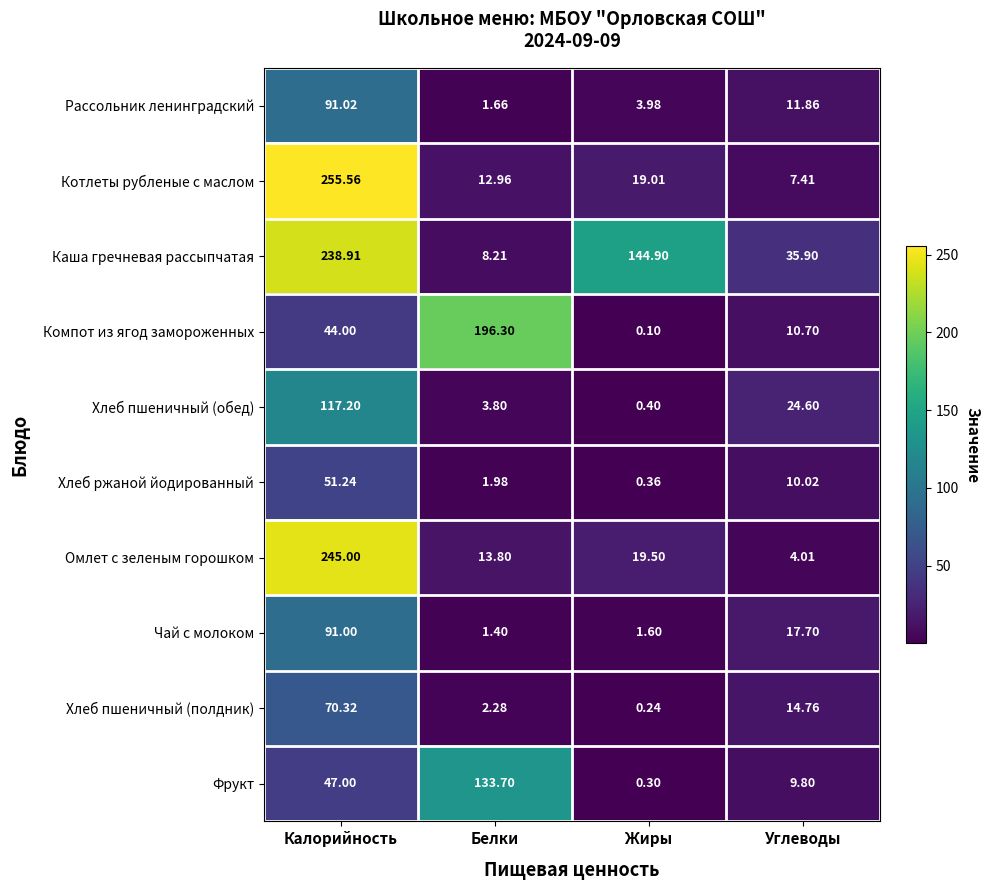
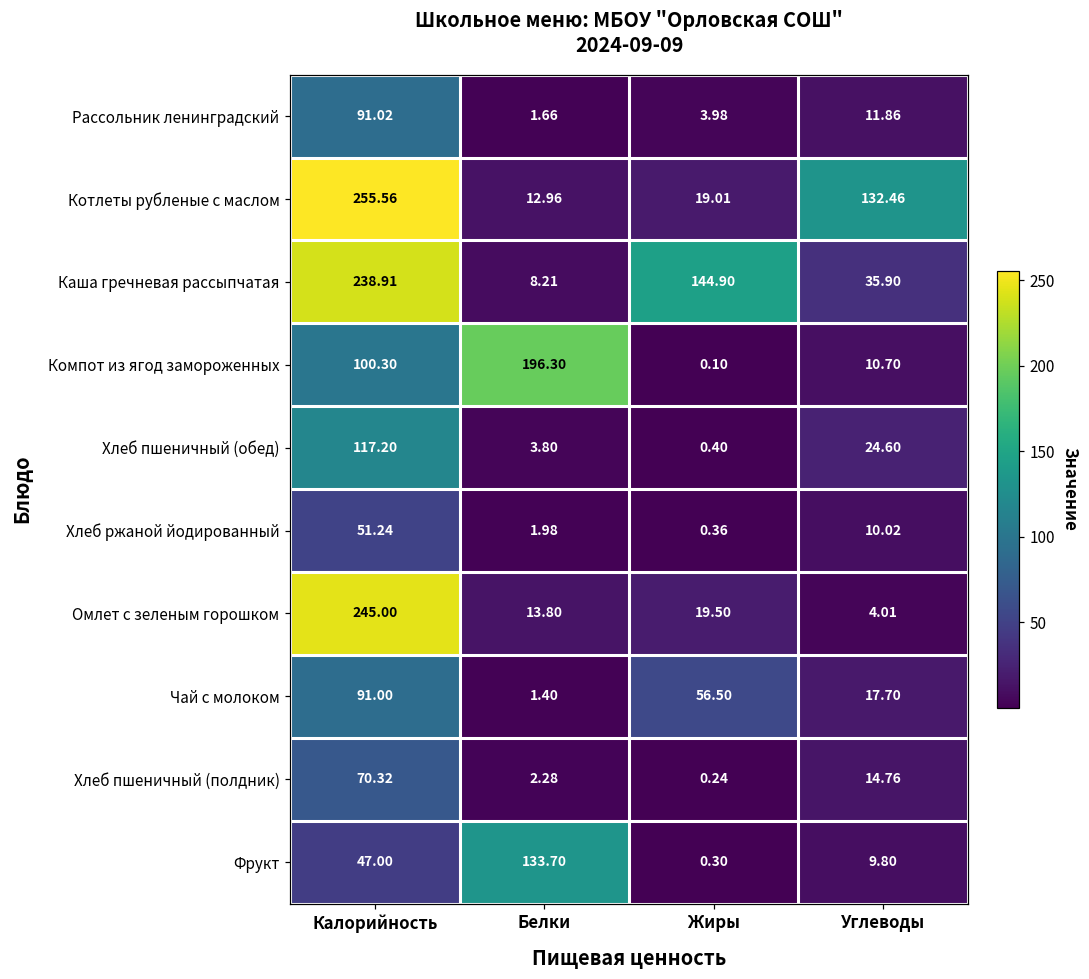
Котлеты рубленые с маслом, Углеводы: 7.41 -> 132.46
Компот из ягод замороженных, Калорийность: 44.00 -> 100.30
Чай с молоком, Жиры: 1.60 -> 56.50
